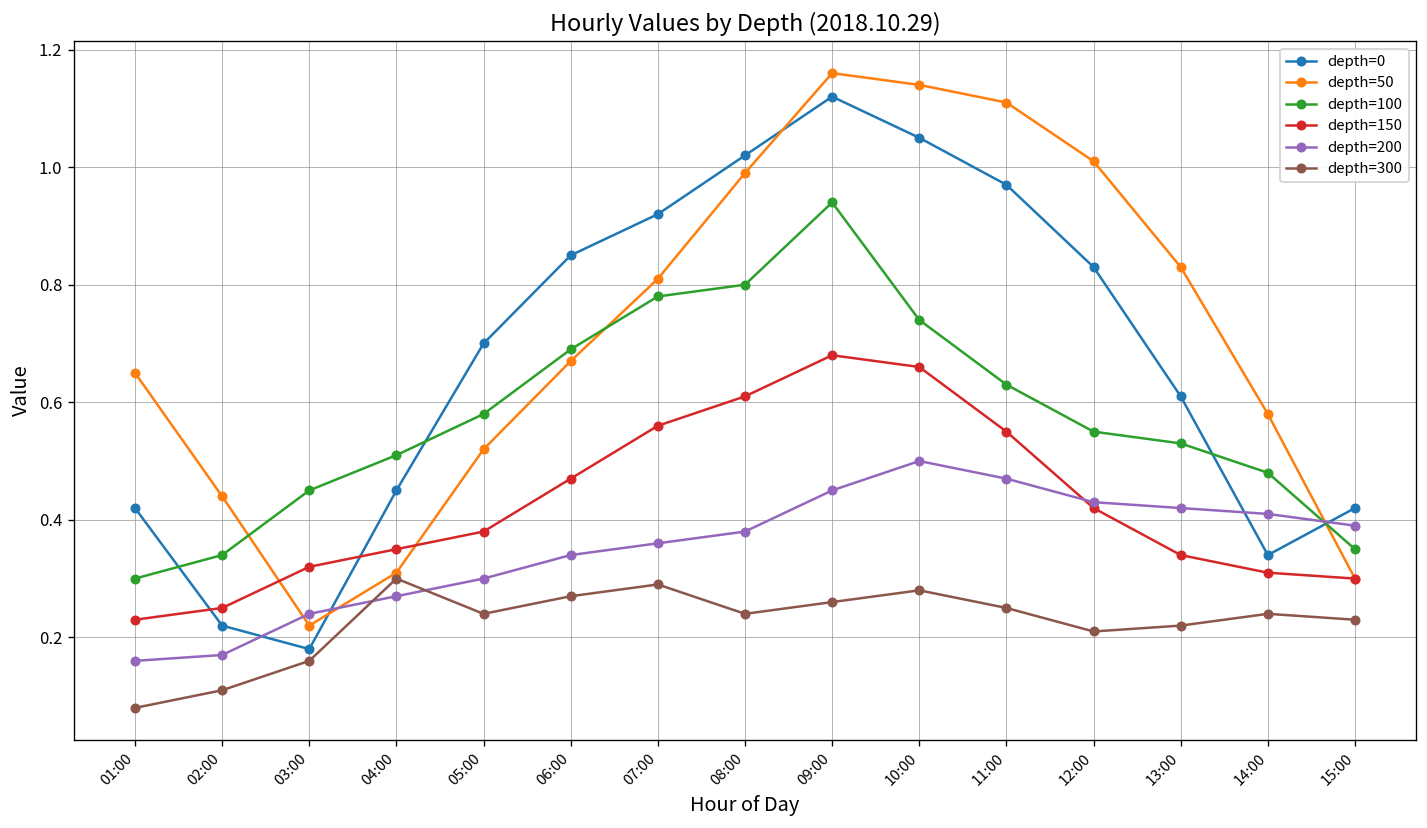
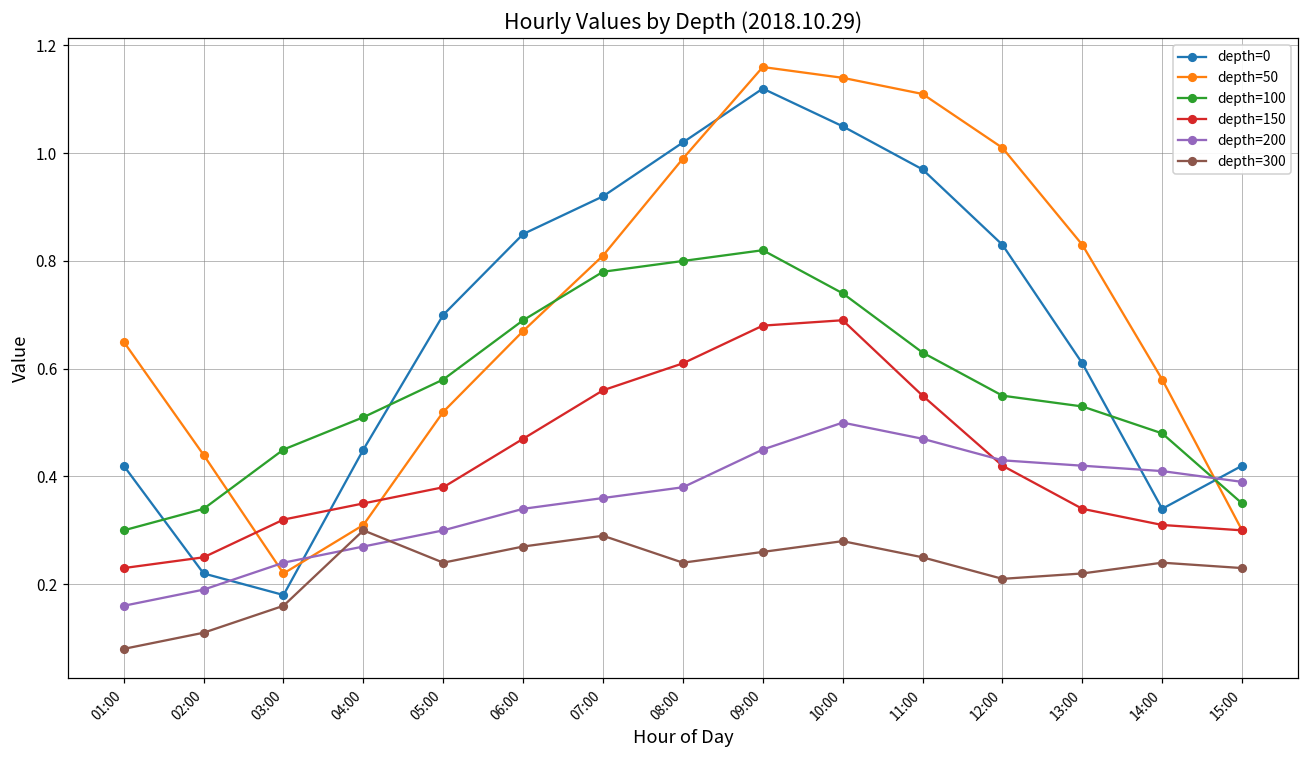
depth=200, 02:00: 0.17 -> 0.19
depth=100, 09:00: 0.94 -> 0.82
depth=150, 10:00: 0.66 -> 0.69
